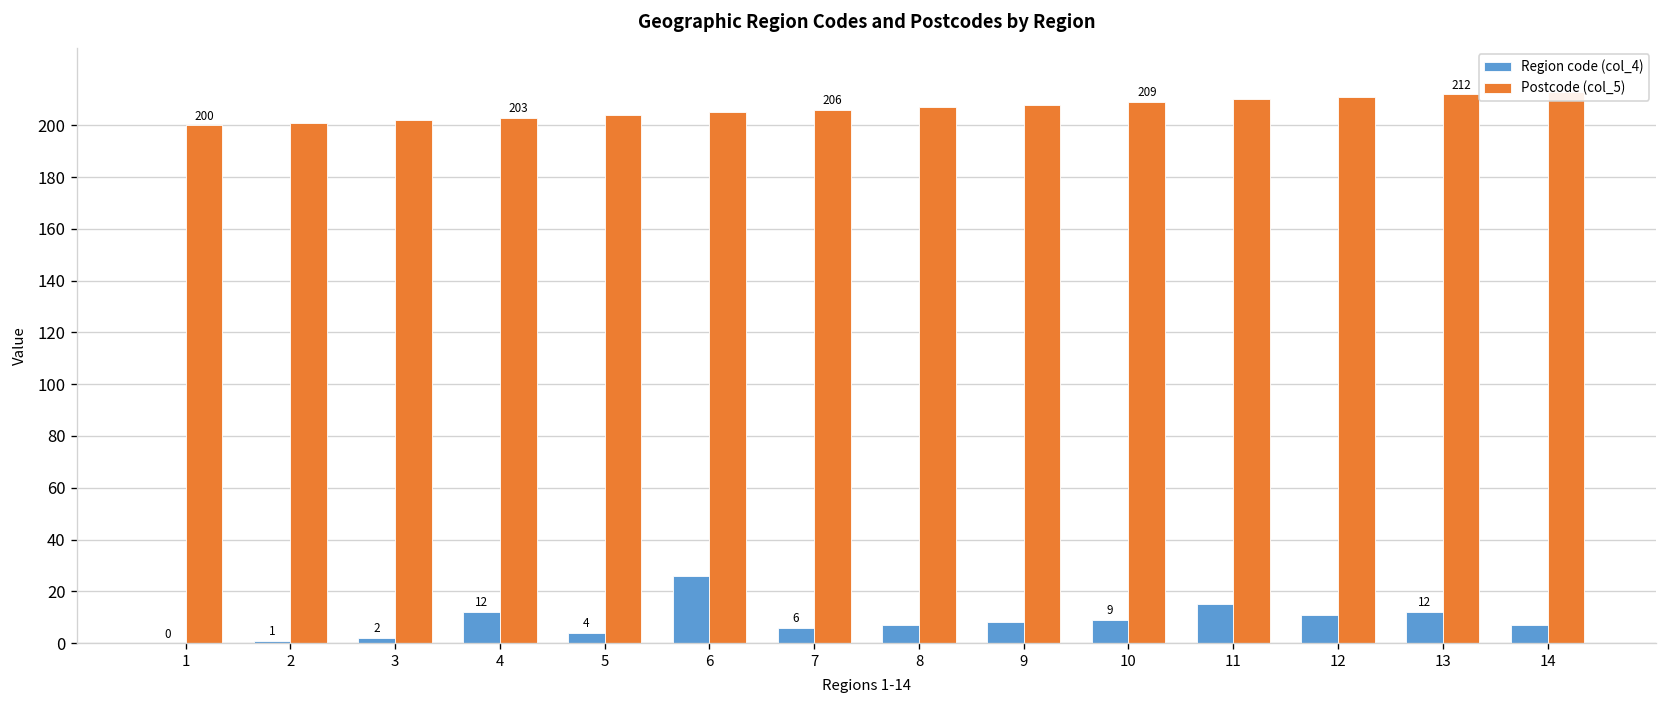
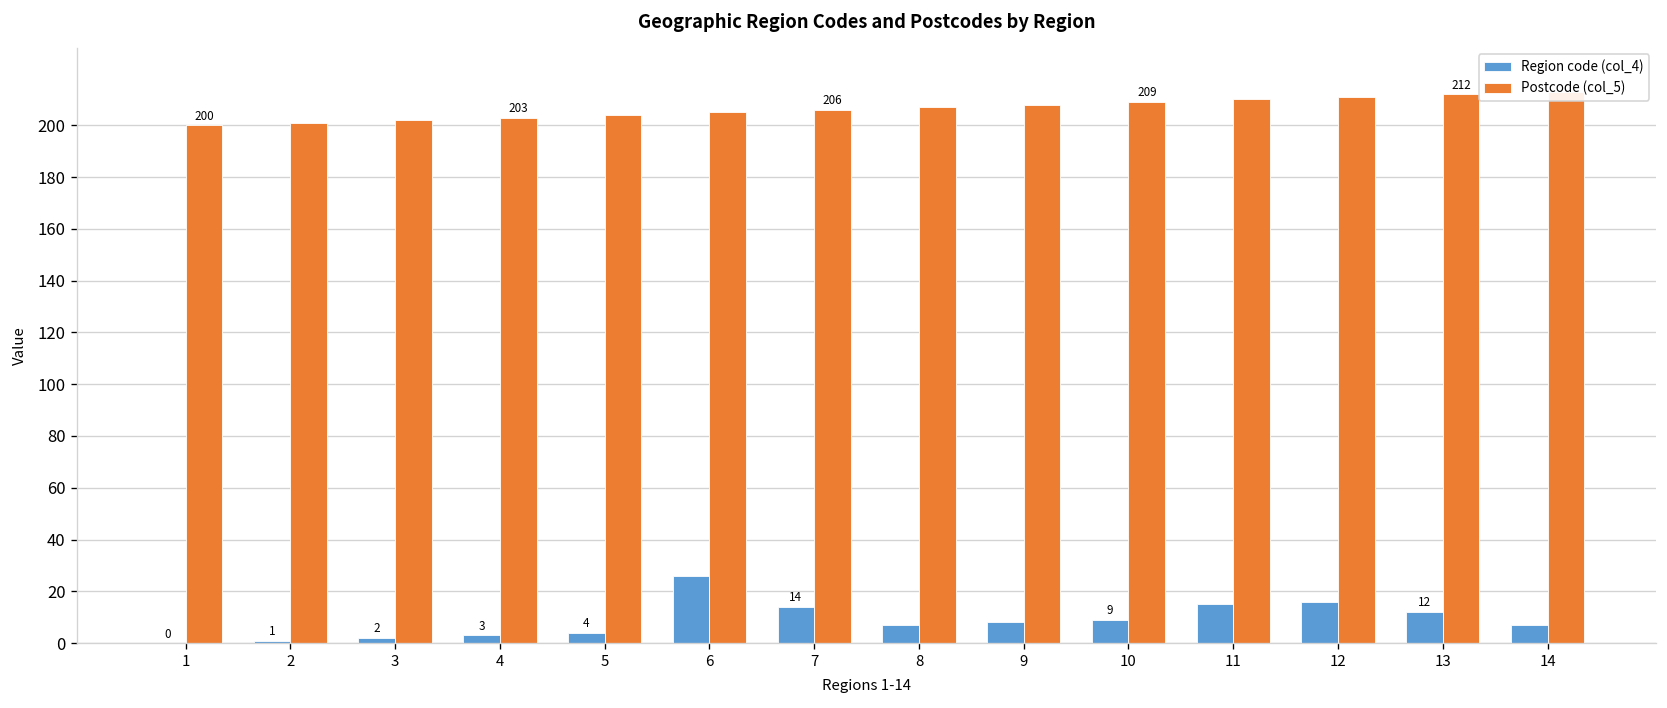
Region code (col_4), 4: 12 -> 3
Region code (col_4), 7: 6 -> 14
Region code (col_4), 12: 11 -> 16
